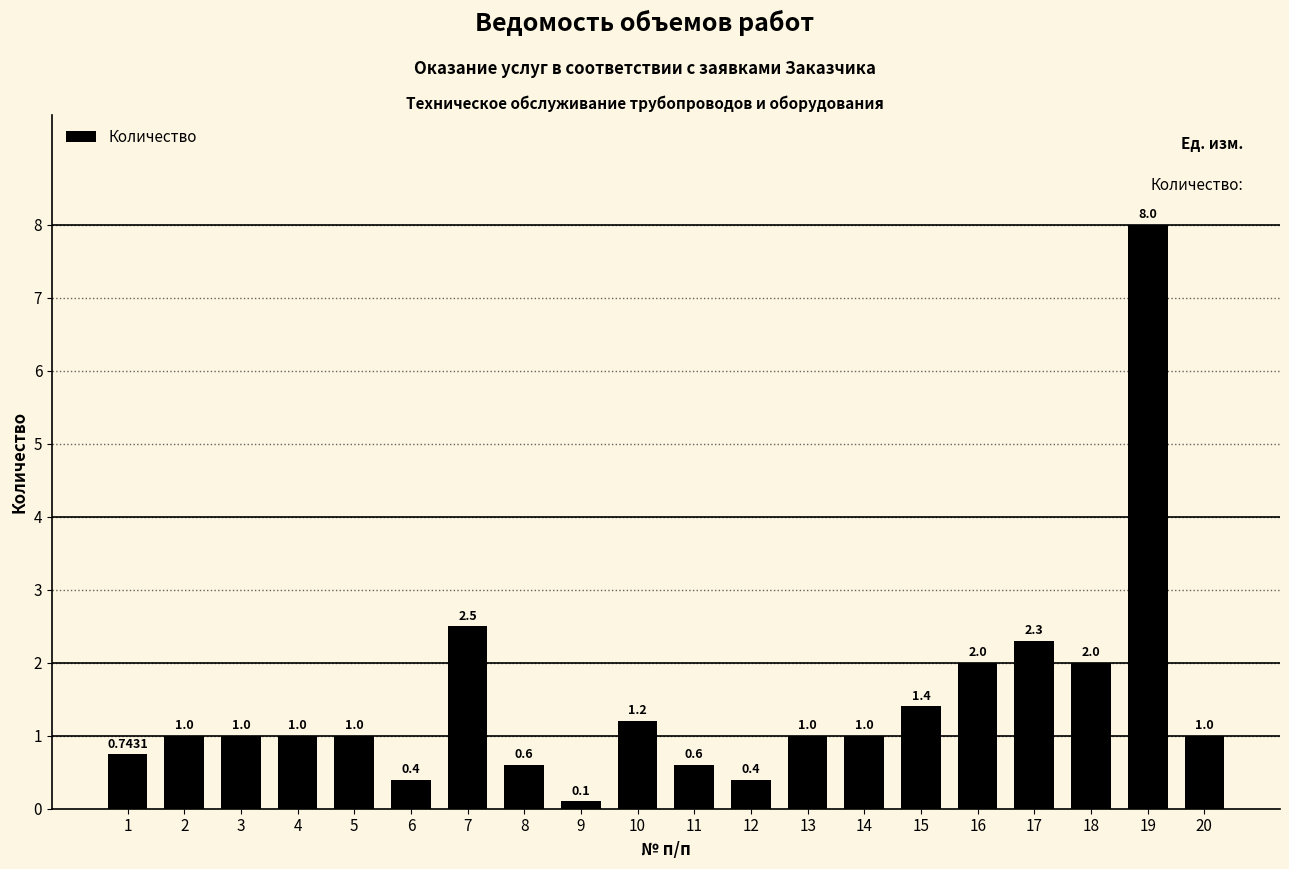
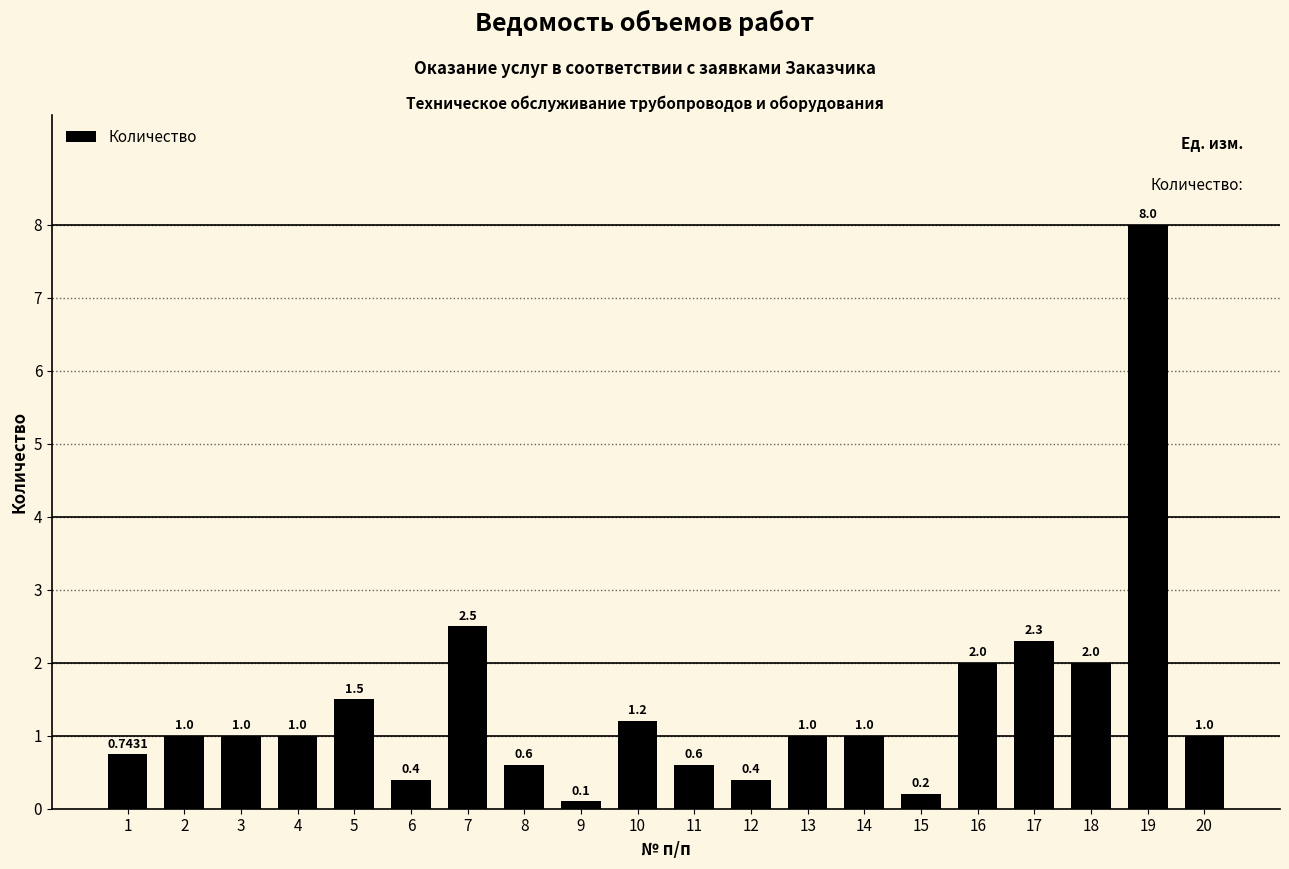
5: 1.0 -> 1.5
15: 1.4 -> 0.2
